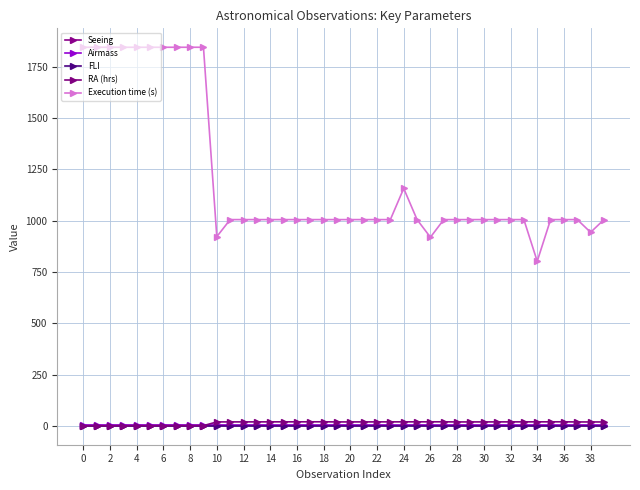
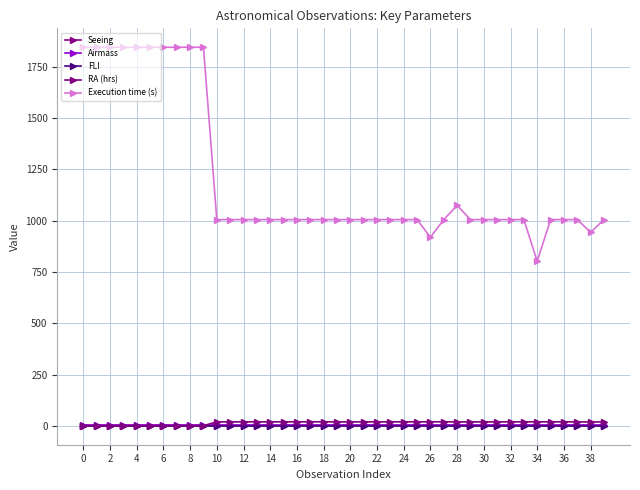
Execution time (s), 10: 920 -> 1010
Execution time (s), 24: 1160 -> 1010
Execution time (s), 28: 1010 -> 1070
